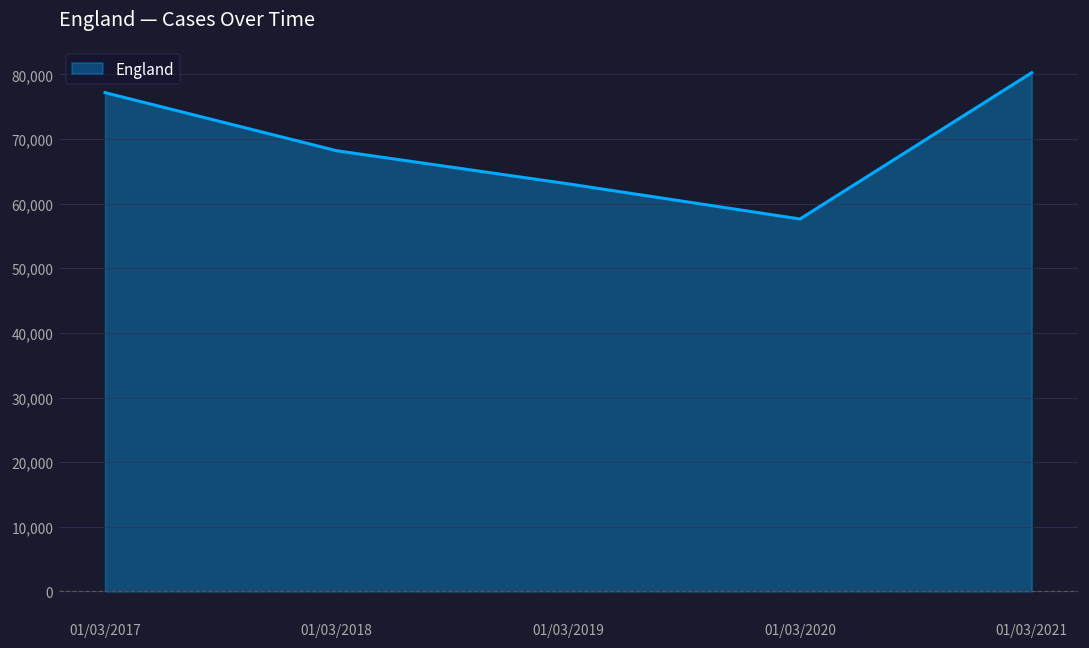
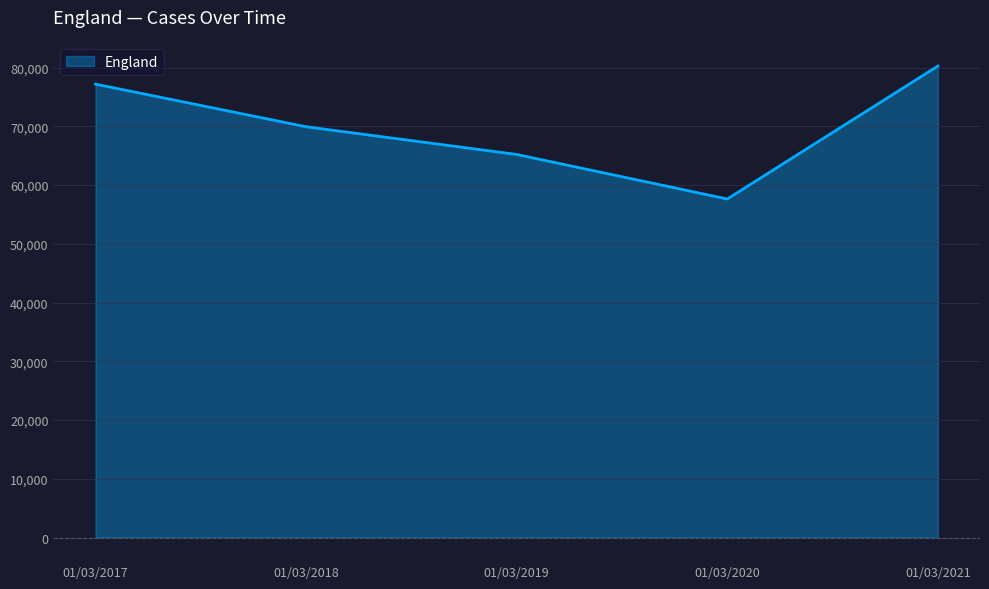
01/03/2018: 68,000 -> 70,000
01/03/2019: 63,000 -> 65,000
